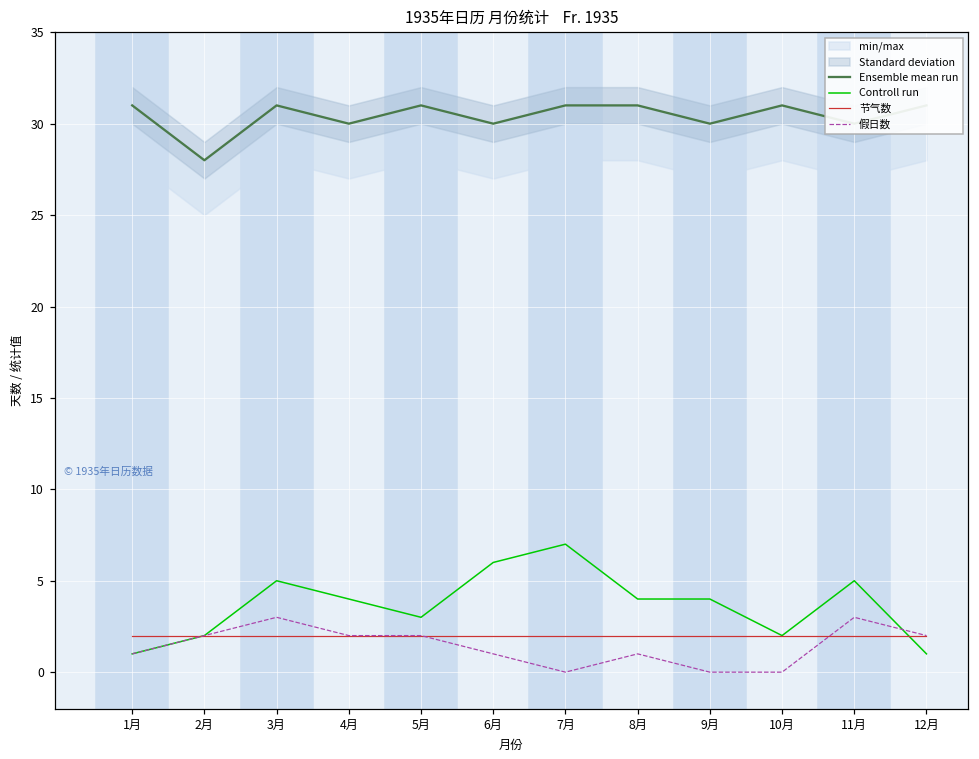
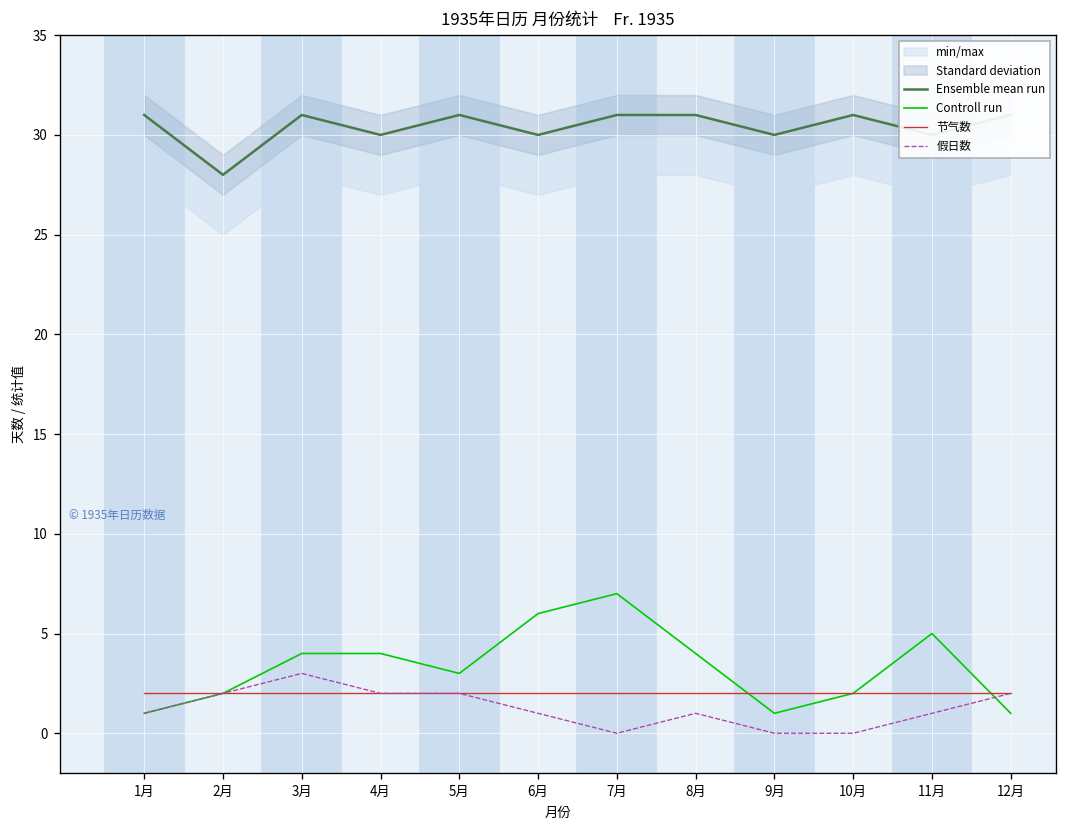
Controll run, 3月: 5 -> 4
Controll run, 9月: 4 -> 1
假日数, 11月: 3 -> 1
